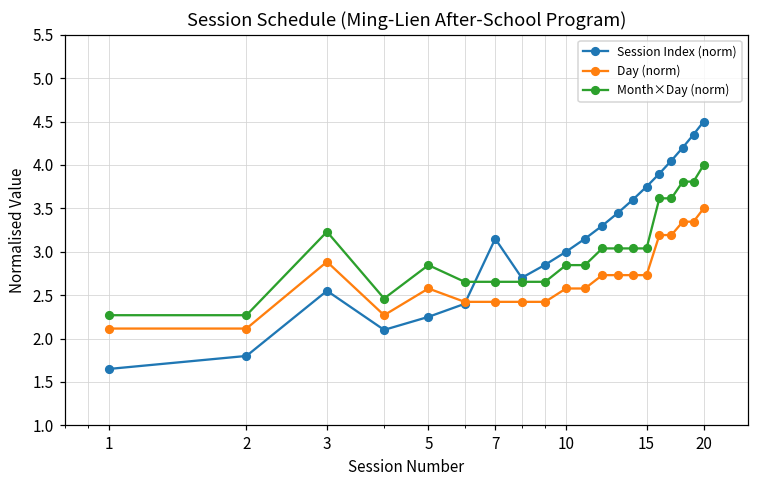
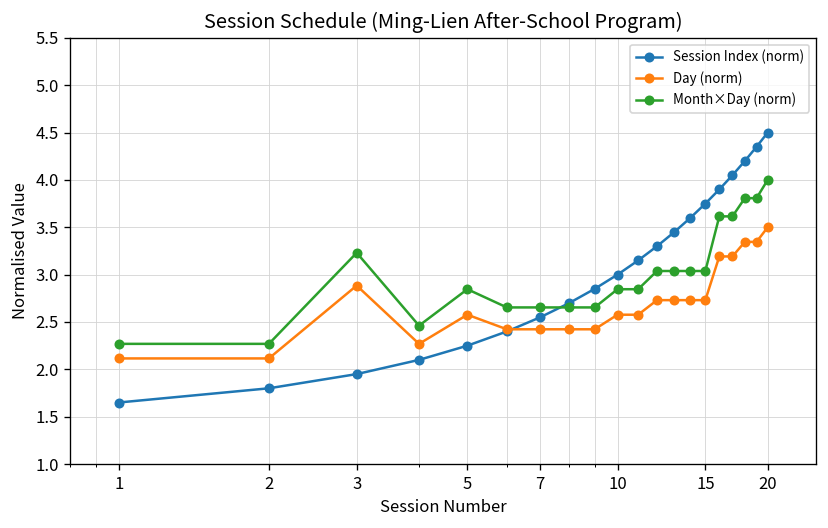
Session Index (norm), 3: 2.6 -> 2.0
Session Index (norm), 7: 3.2 -> 2.6
